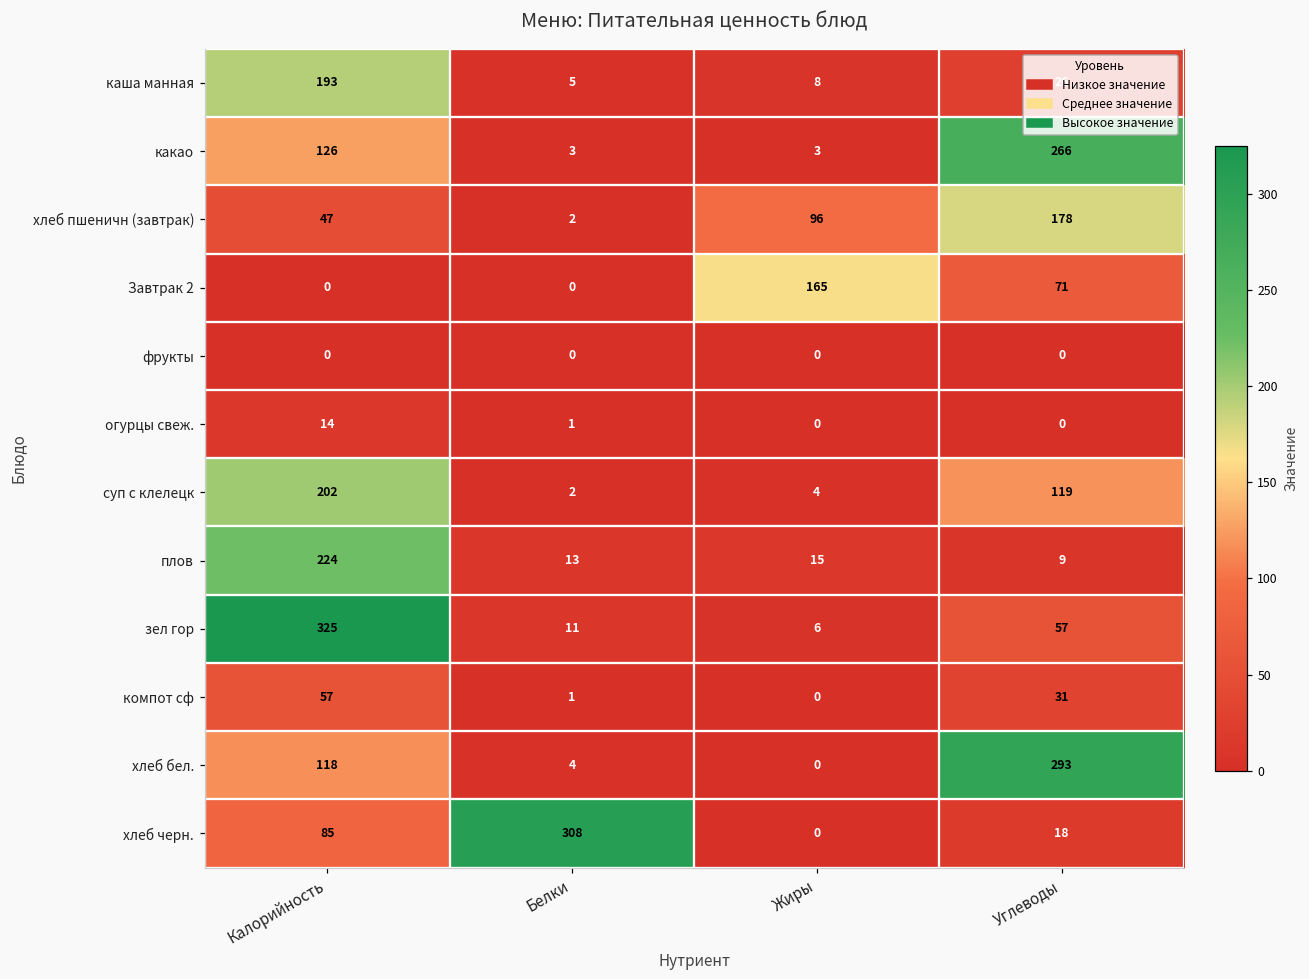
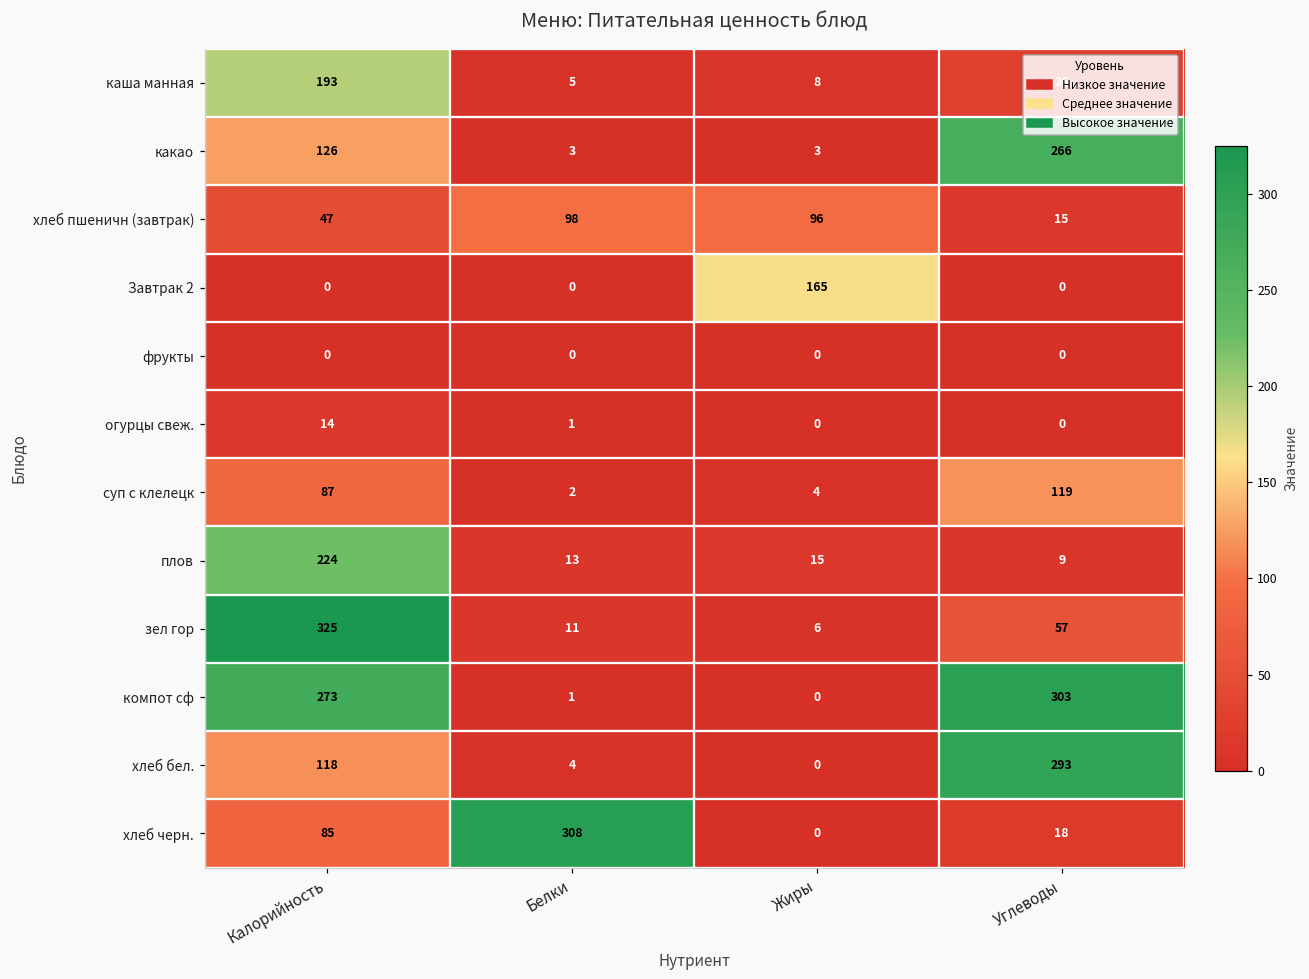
хлеб пшеничн (завтрак), Белки: 2 -> 98
хлеб пшеничн (завтрак), Углеводы: 178 -> 15
Завтрак 2, Углеводы: 71 -> 0
суп с клелецк, Калорийность: 202 -> 87
компот сф, Калорийность: 57 -> 273
компот сф, Углеводы: 31 -> 303
